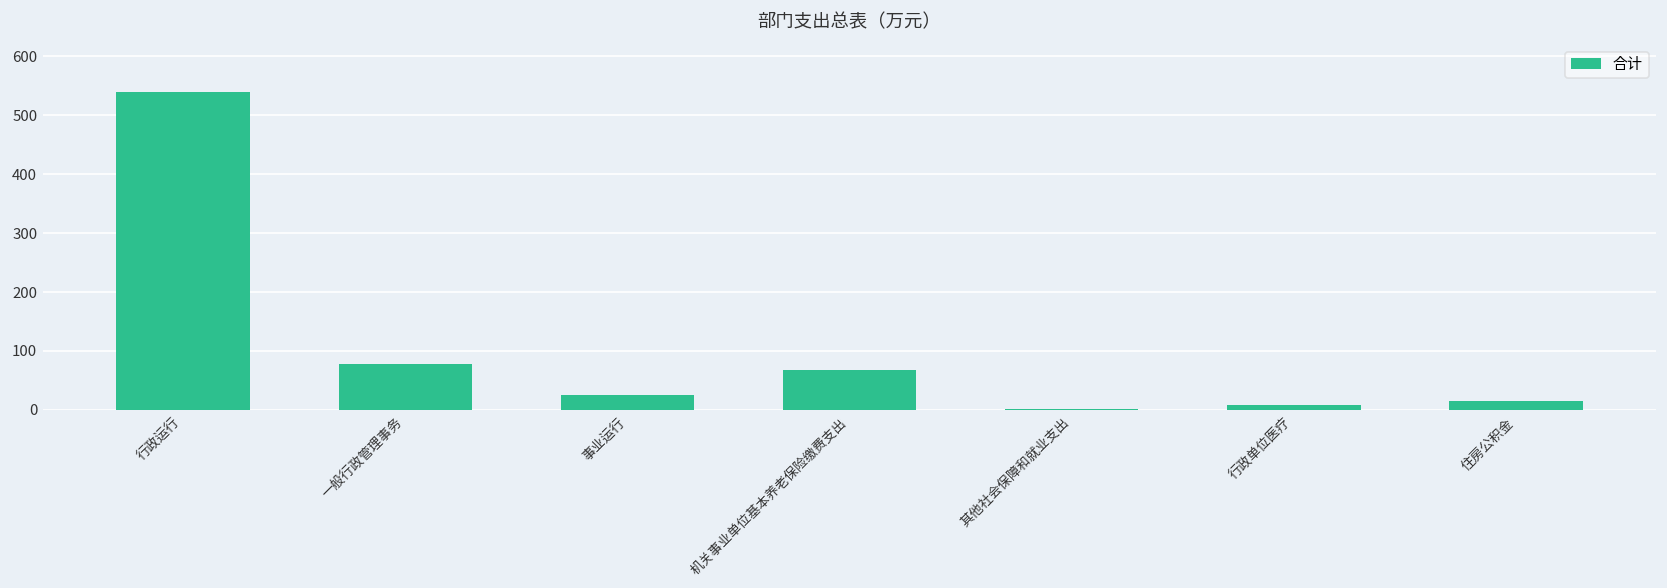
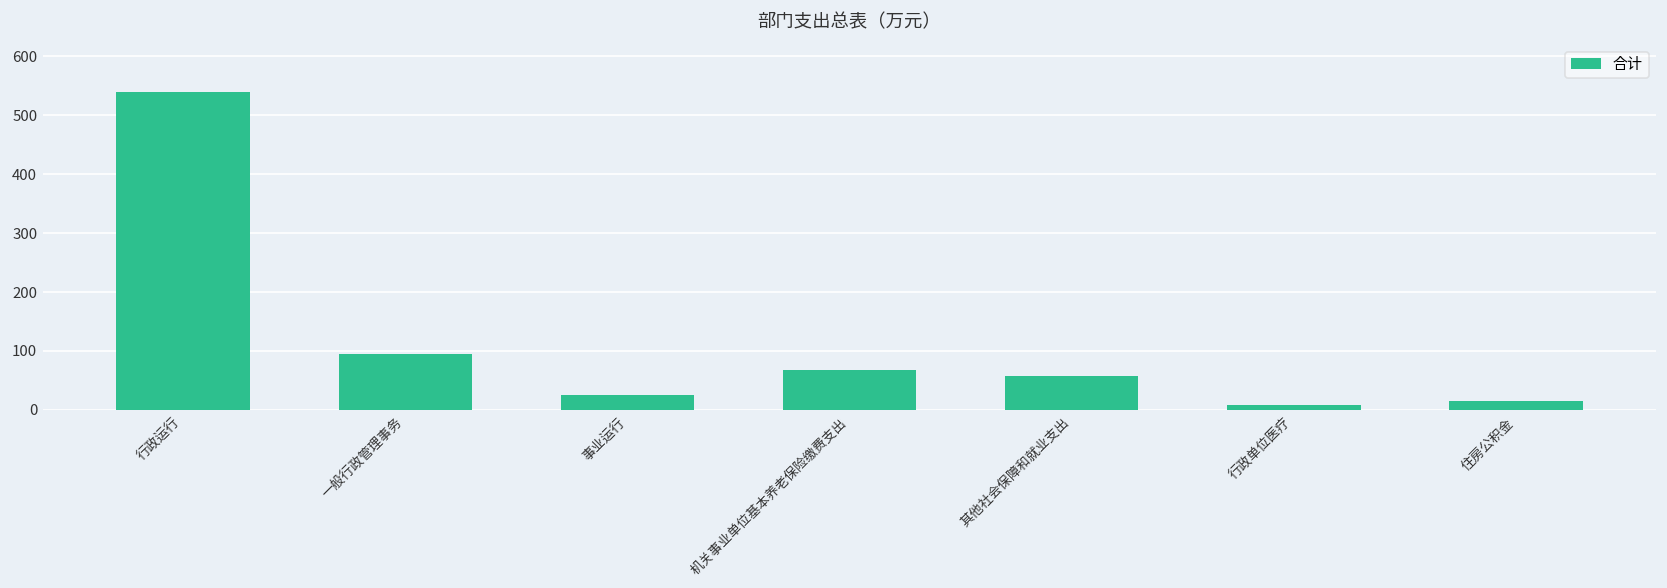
一般行政管理事务: 80 -> 100
其他社会保障和就业支出: 0 -> 60
